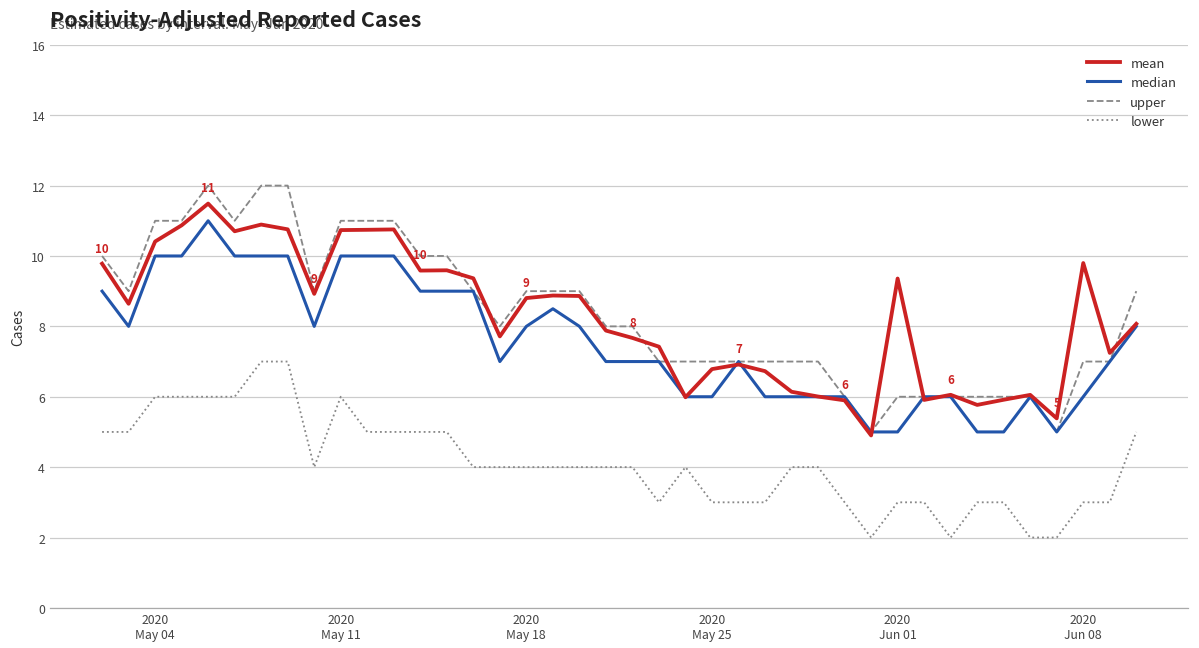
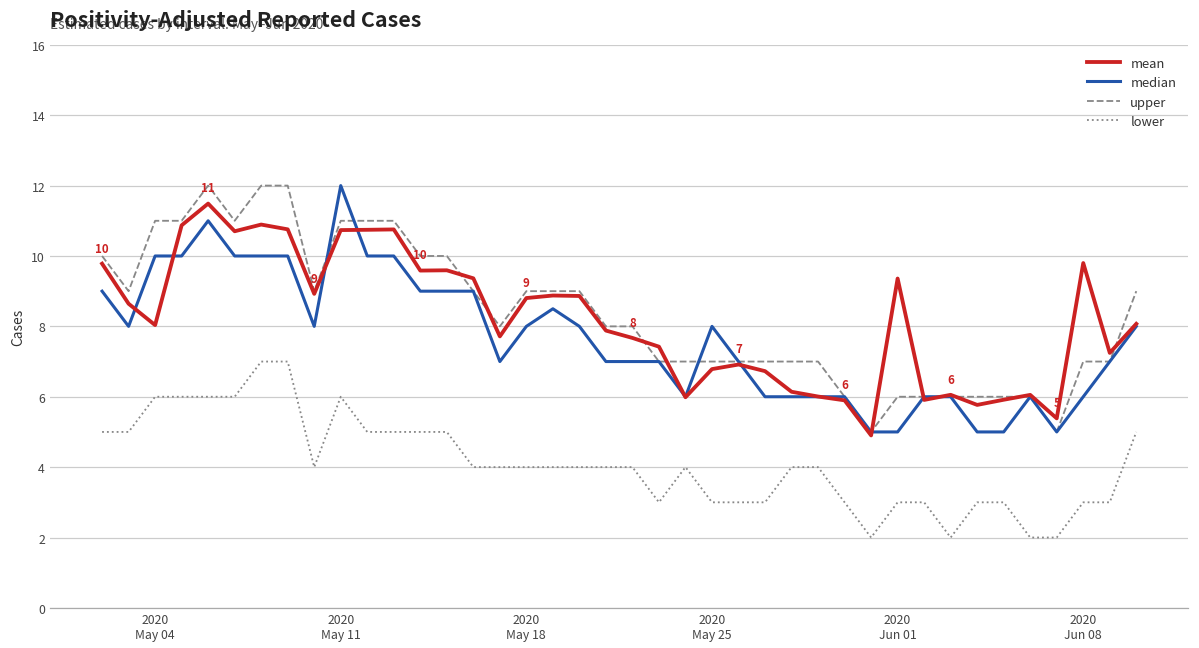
mean, 2020 May 04: 10.4 -> 8.0
median, 2020 May 11: 10 -> 12
median, 2020 May 25: 6 -> 8
